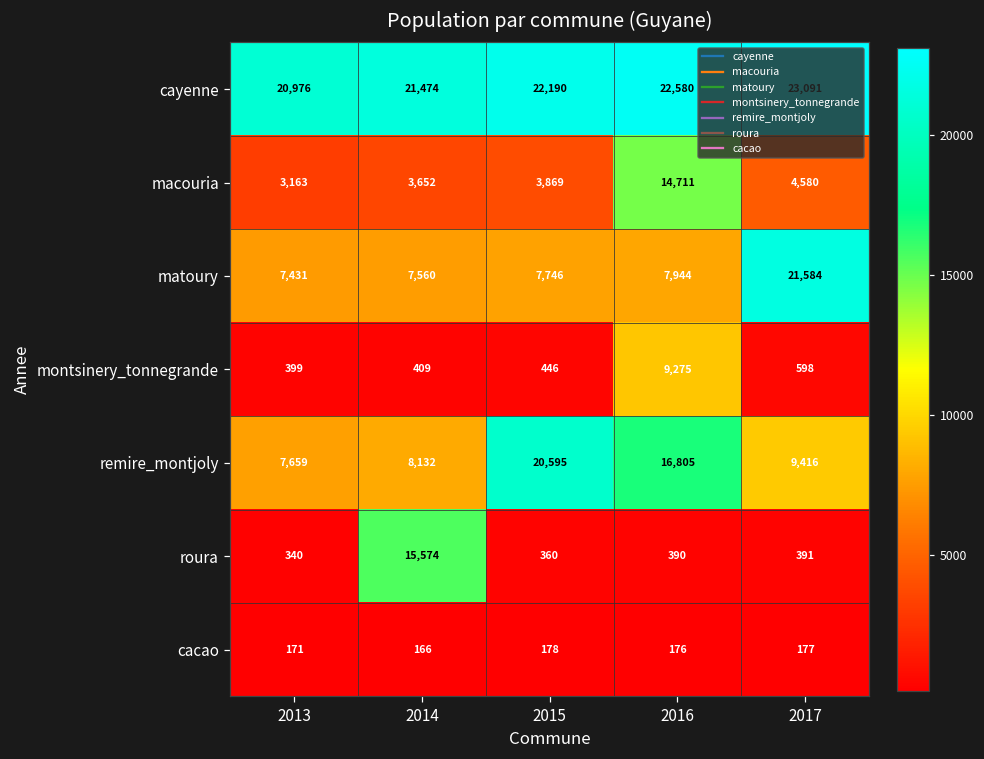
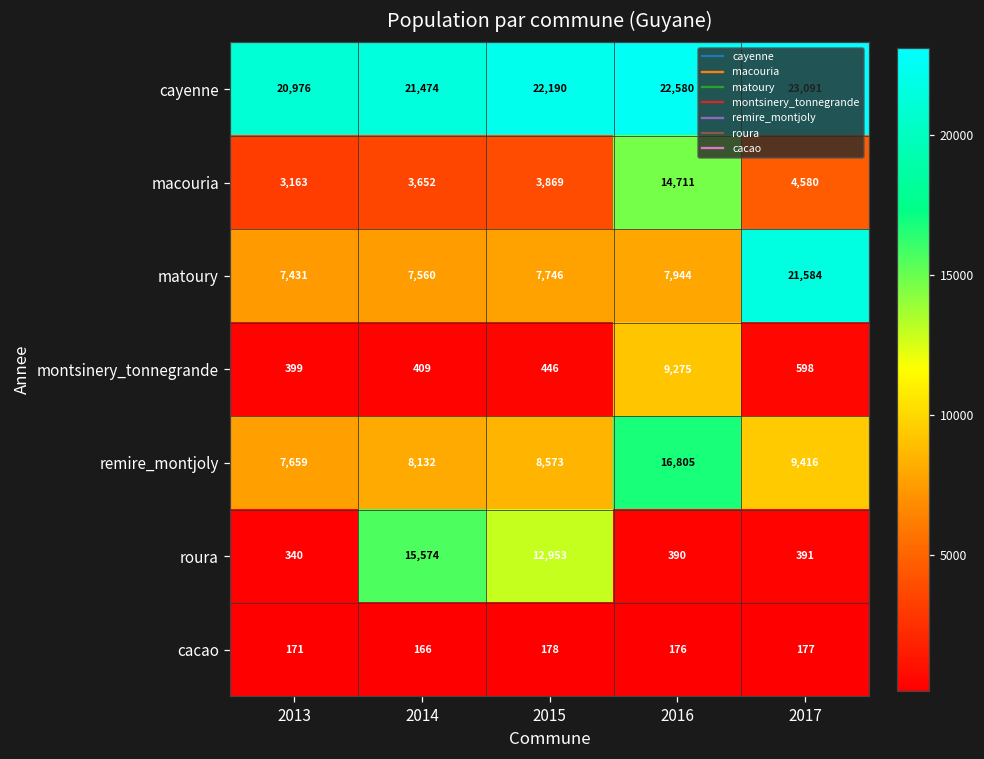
remire_montjoly, 2015: 20,595 -> 8,573
roura, 2015: 360 -> 12,953
